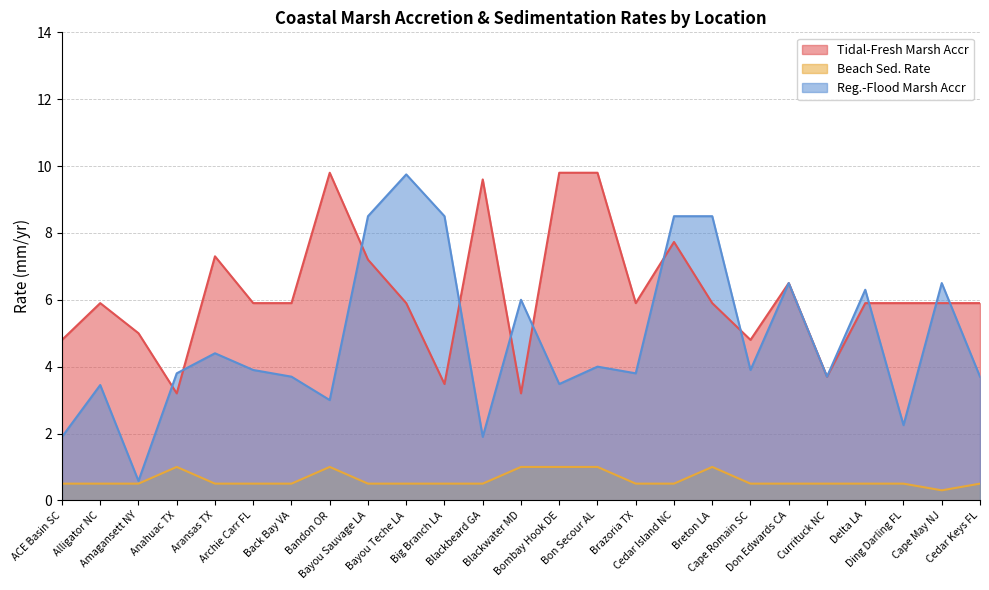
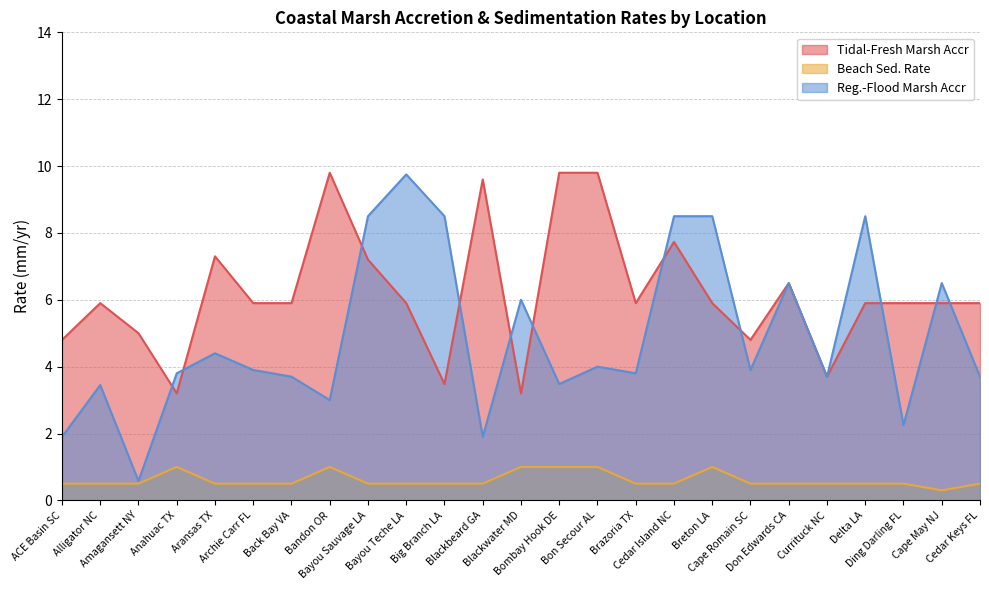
Reg.-Flood Marsh Accr, Delta LA: 6.3 -> 8.5
